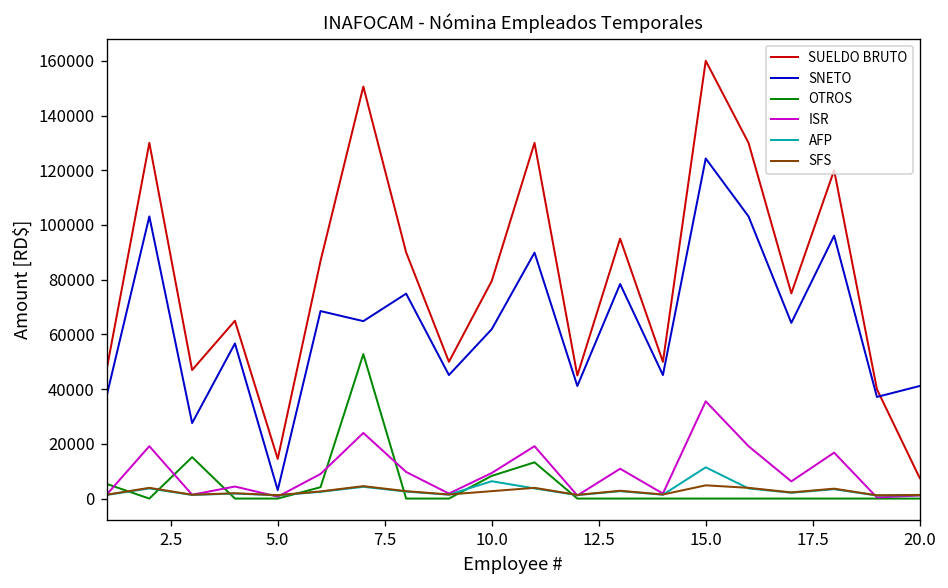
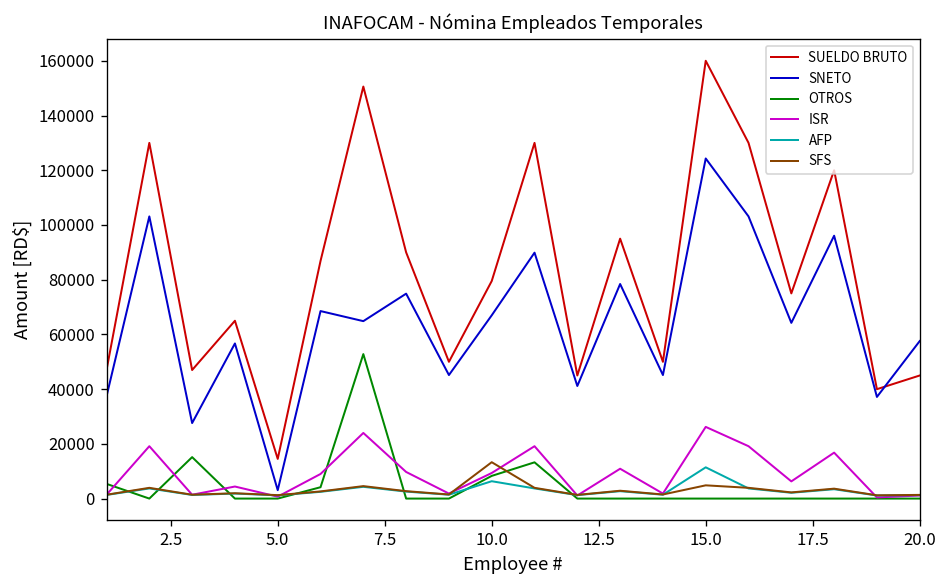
SNETO, 10.0: 62000 -> 67000
SFS, 10.0: 3000 -> 13000
ISR, 15.0: 36000 -> 26000
SUELDO BRUTO, 20.0: 8000 -> 45000
SNETO, 20.0: 41000 -> 58000
